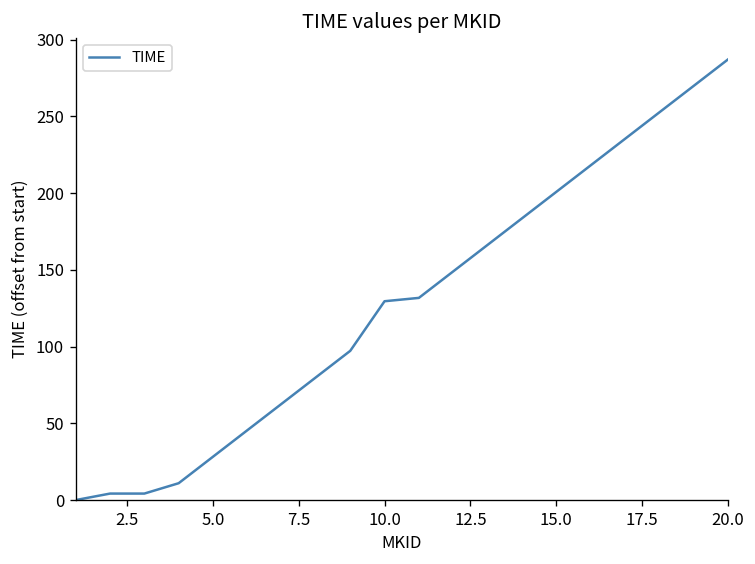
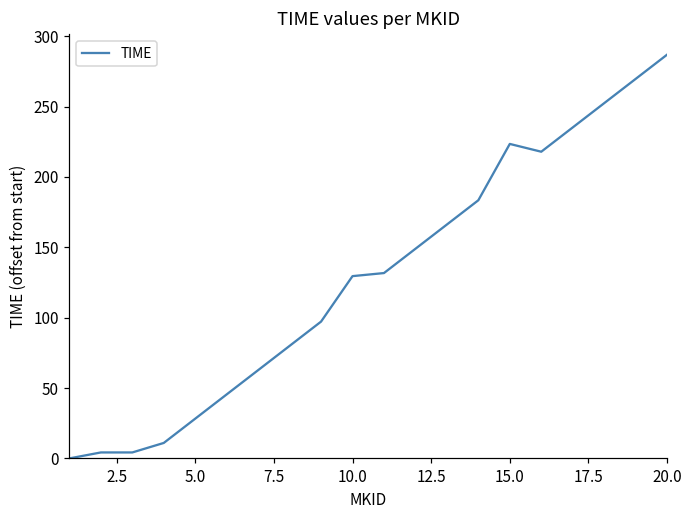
15.0: 201 -> 224
